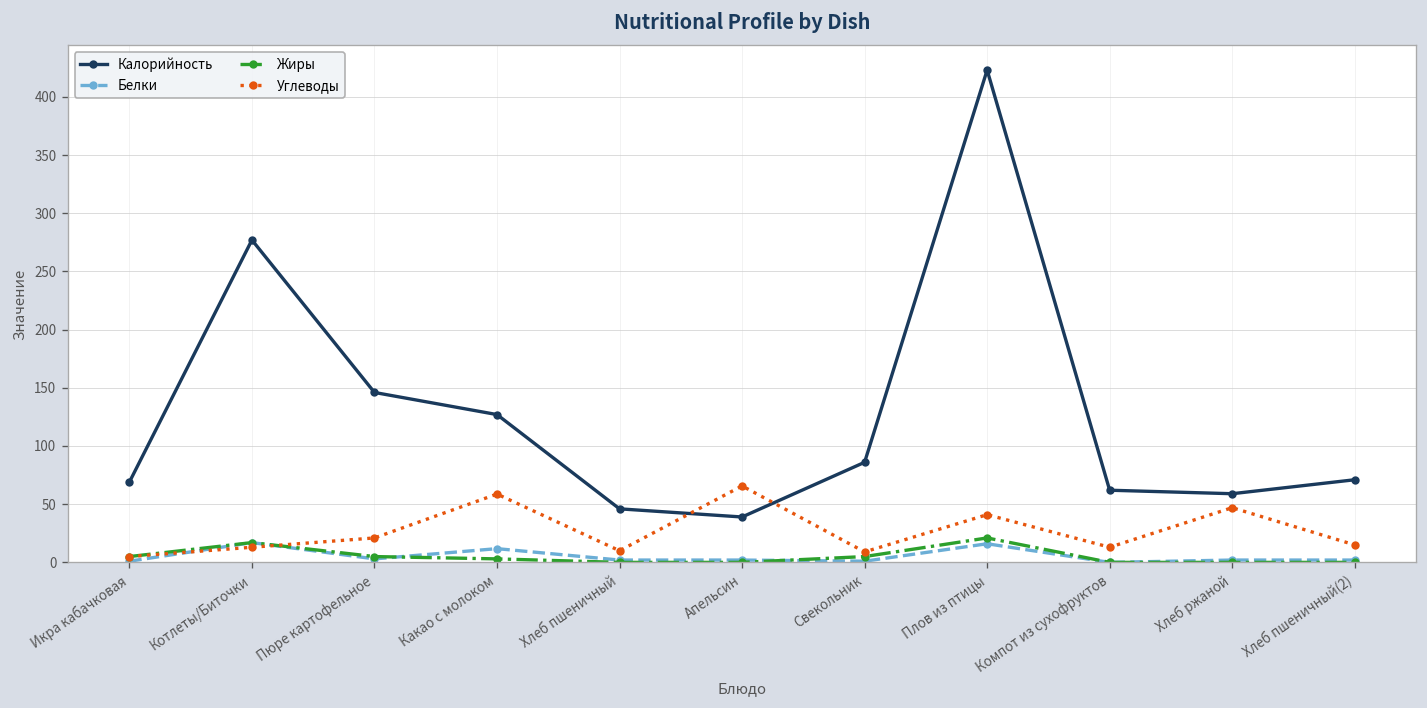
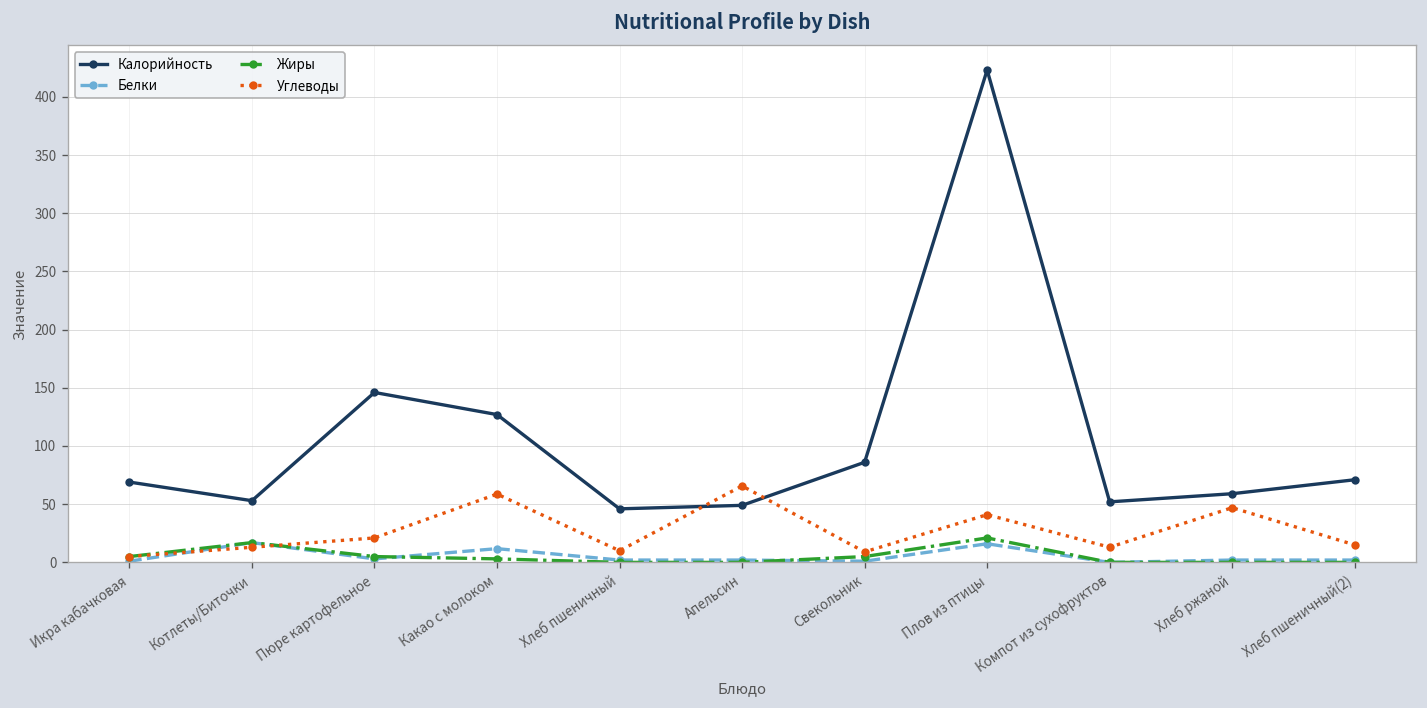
Калорийность, Котлеты/Биточки: 280 -> 50
Калорийность, Апельсин: 40 -> 50
Калорийность, Компот из сухофруктов: 60 -> 50
